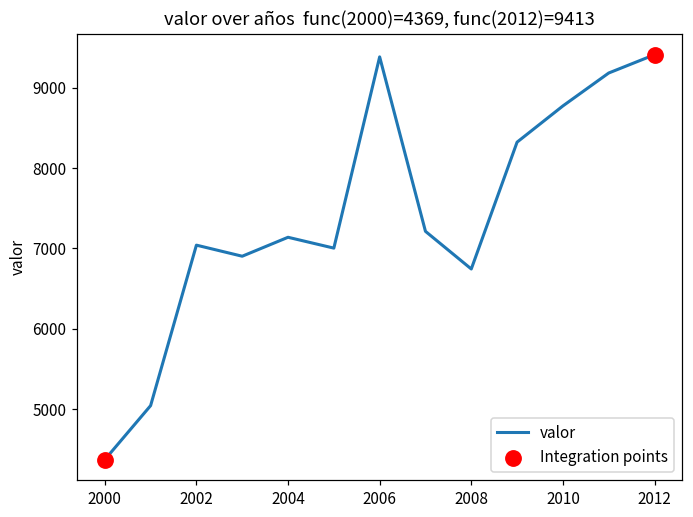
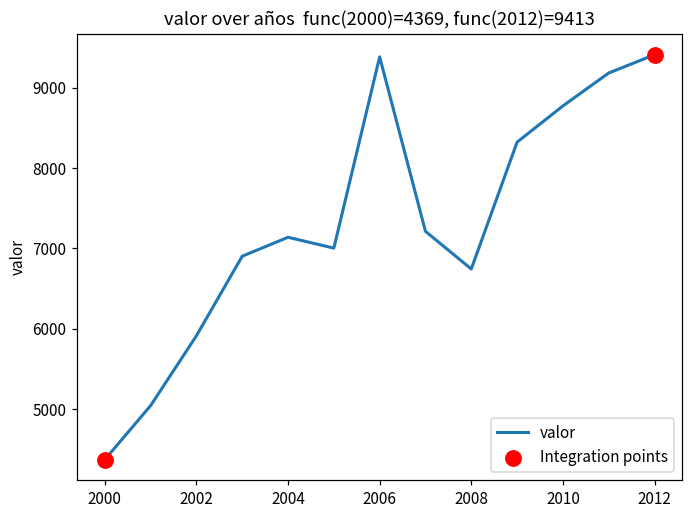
valor, 2002: 7000 -> 5900
